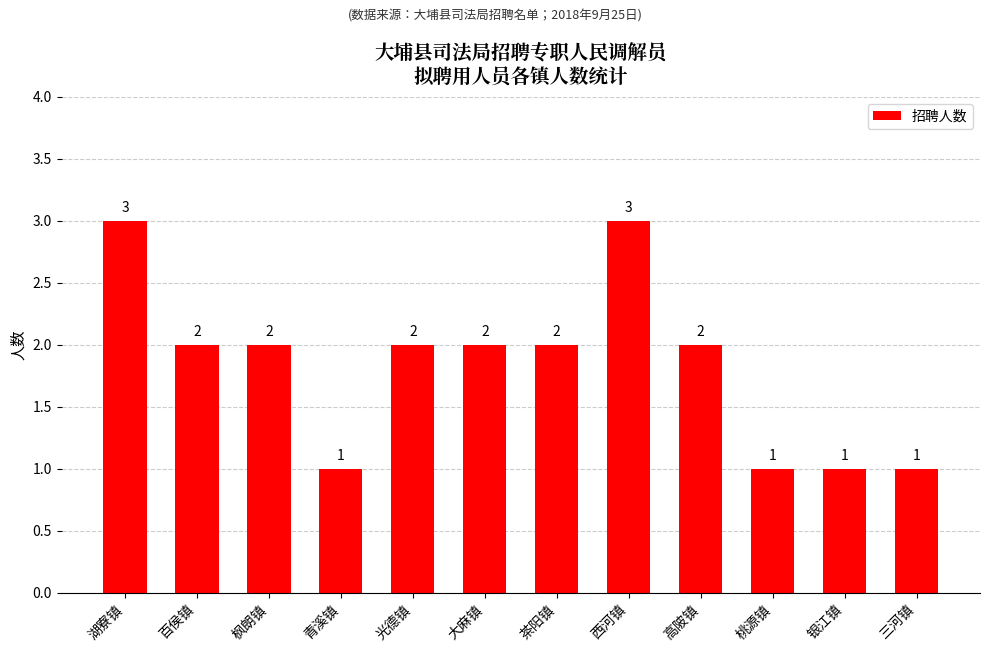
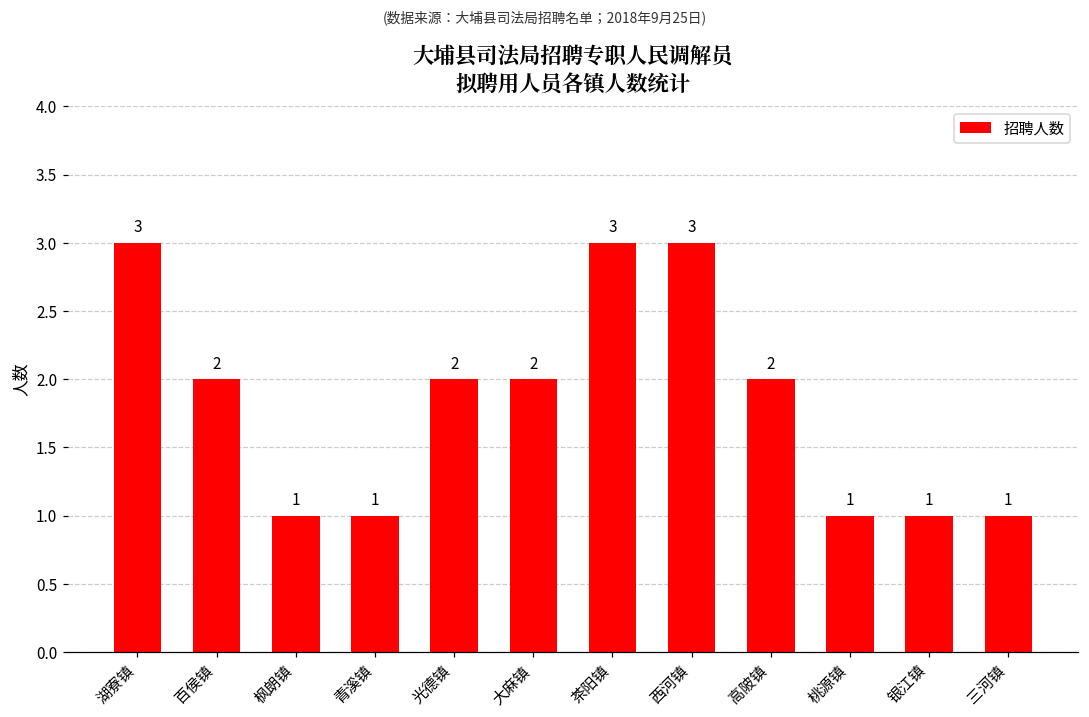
枫朗镇: 2 -> 1
茶阳镇: 2 -> 3
